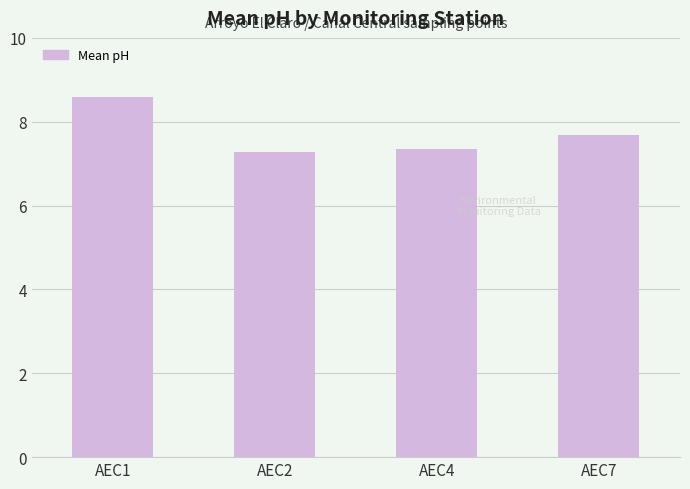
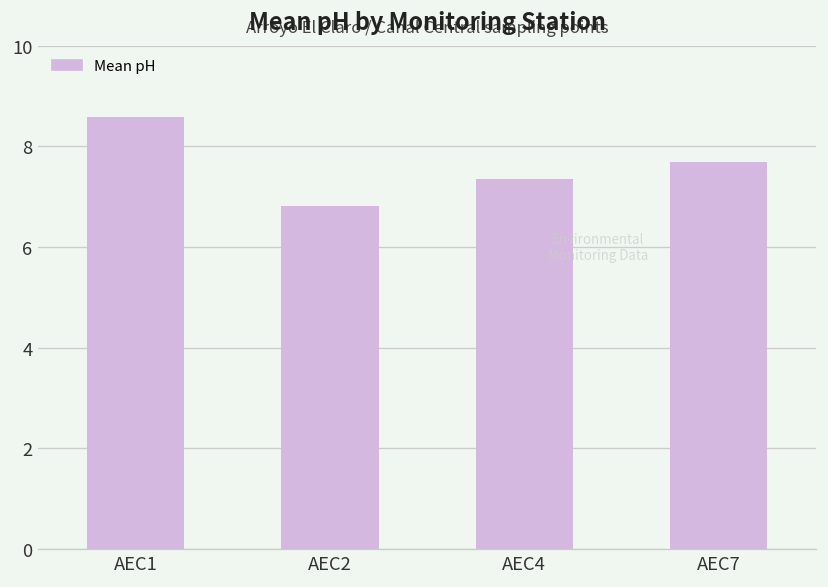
AEC2: 7.3 -> 6.8
